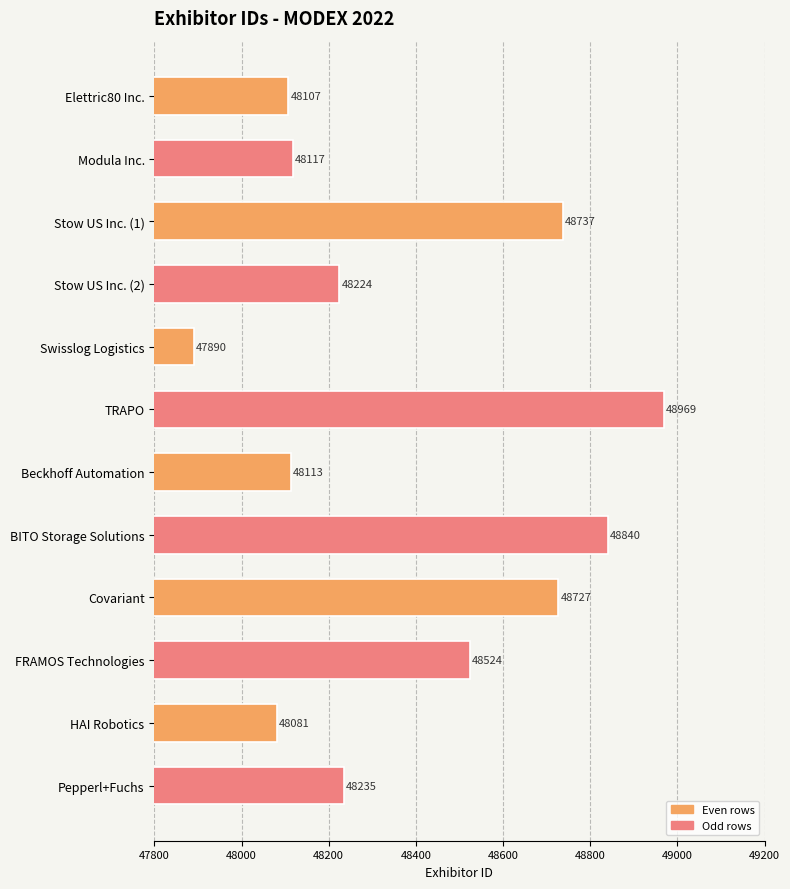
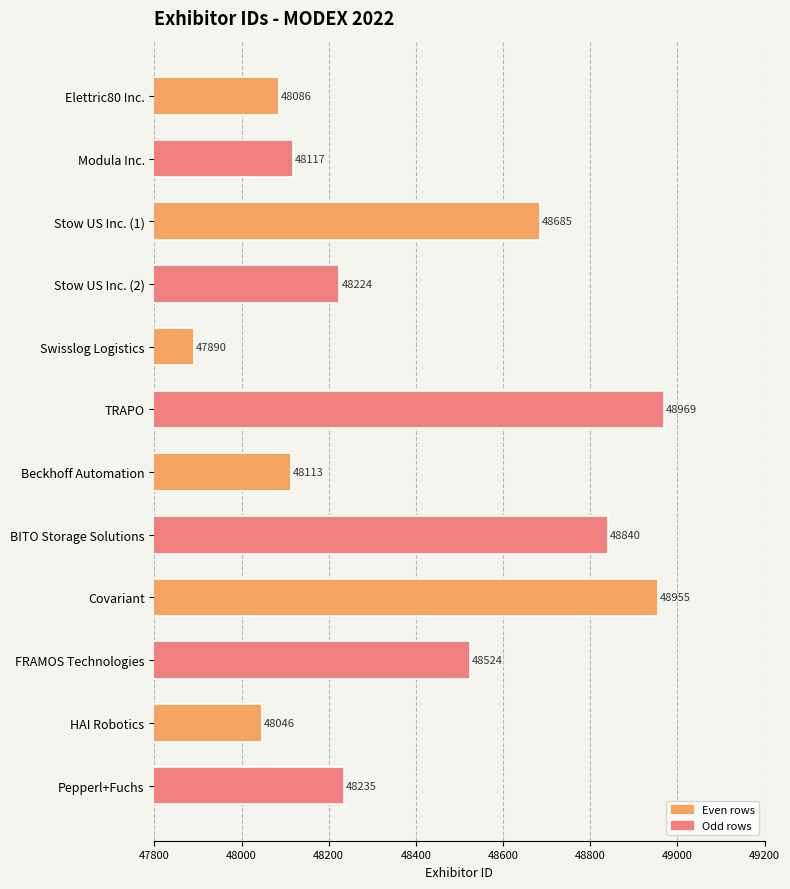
Elettric80 Inc.: 48107 -> 48086
Stow US Inc. (1): 48737 -> 48685
Covariant: 48727 -> 48955
HAI Robotics: 48081 -> 48046
